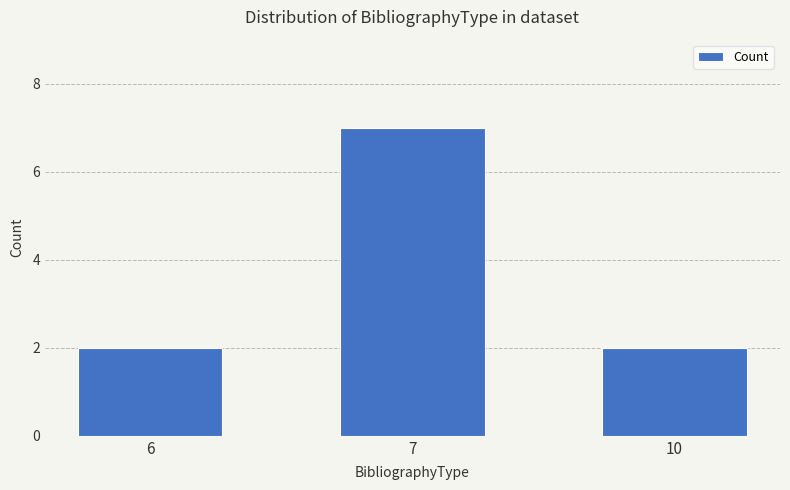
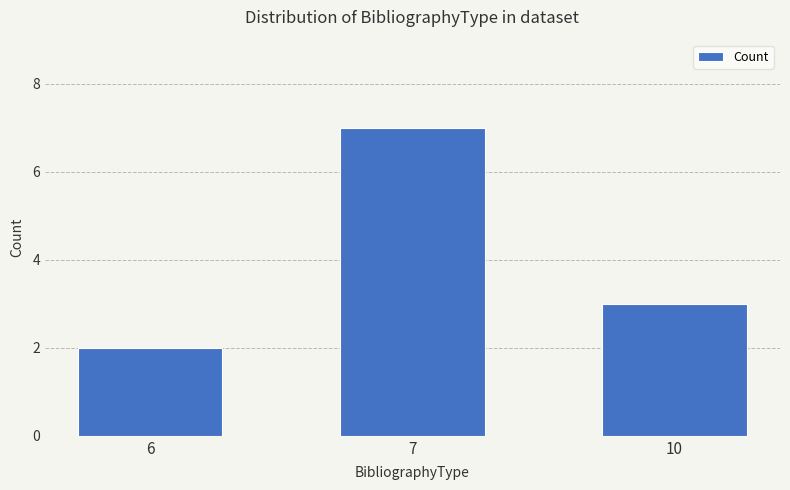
10: 2 -> 3
